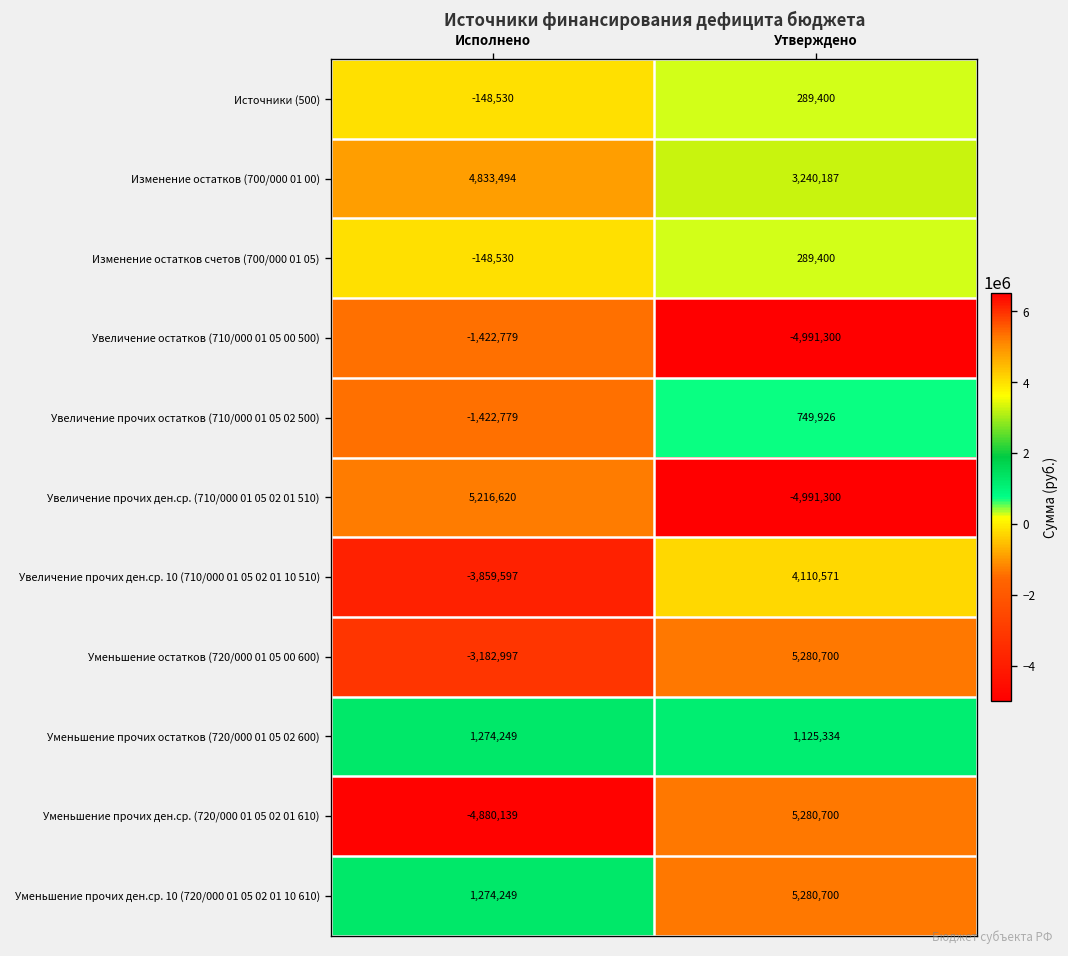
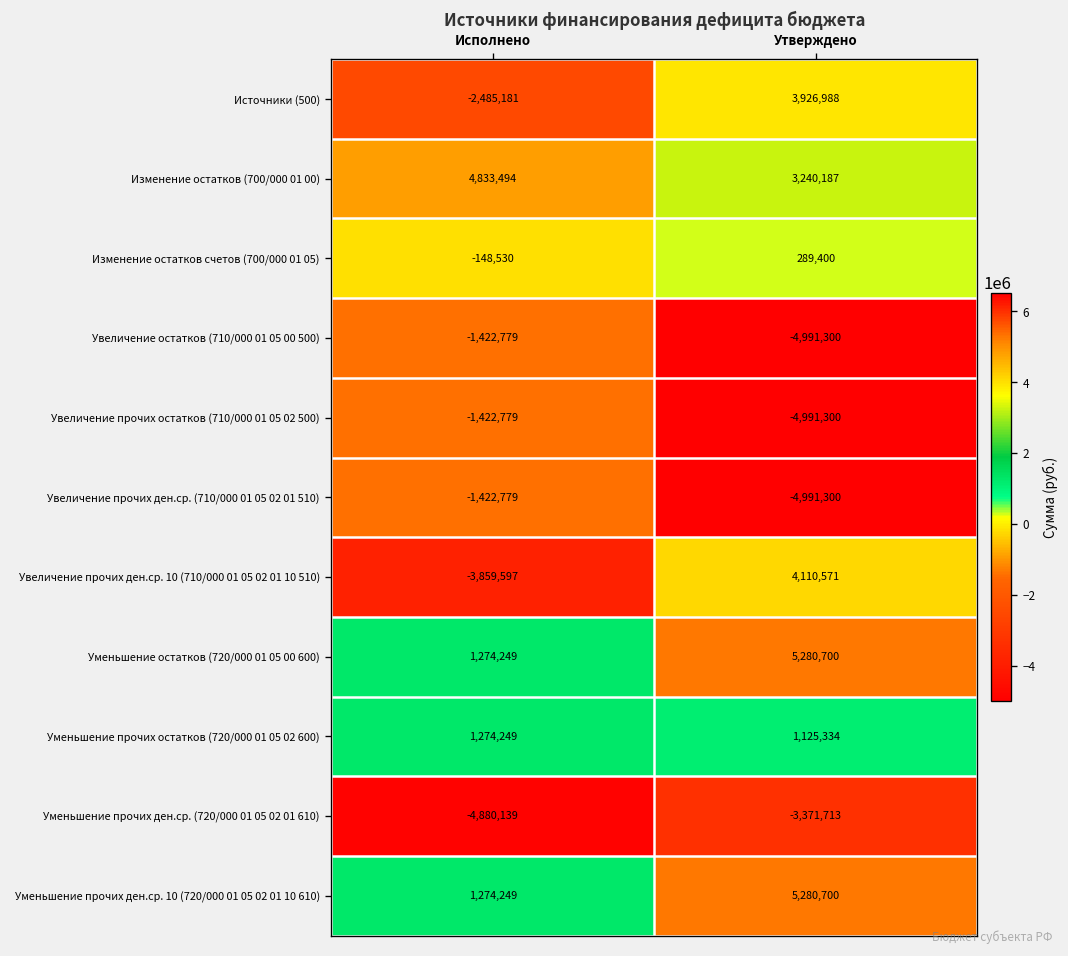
Источники (500), Исполнено: -148,530 -> -2,485,181
Источники (500), Утверждено: 289,400 -> 3,926,988
Увеличение прочих остатков (710/000 01 05 02 500), Утверждено: 749,926 -> -4,991,300
Увеличение прочих ден.ср. (710/000 01 05 02 01 510), Исполнено: 5,216,620 -> -1,422,779
Уменьшение остатков (720/000 01 05 00 600), Исполнено: -3,182,997 -> 1,274,249
Уменьшение прочих ден.ср. (720/000 01 05 02 01 610), Утверждено: 5,280,700 -> -3,371,713
